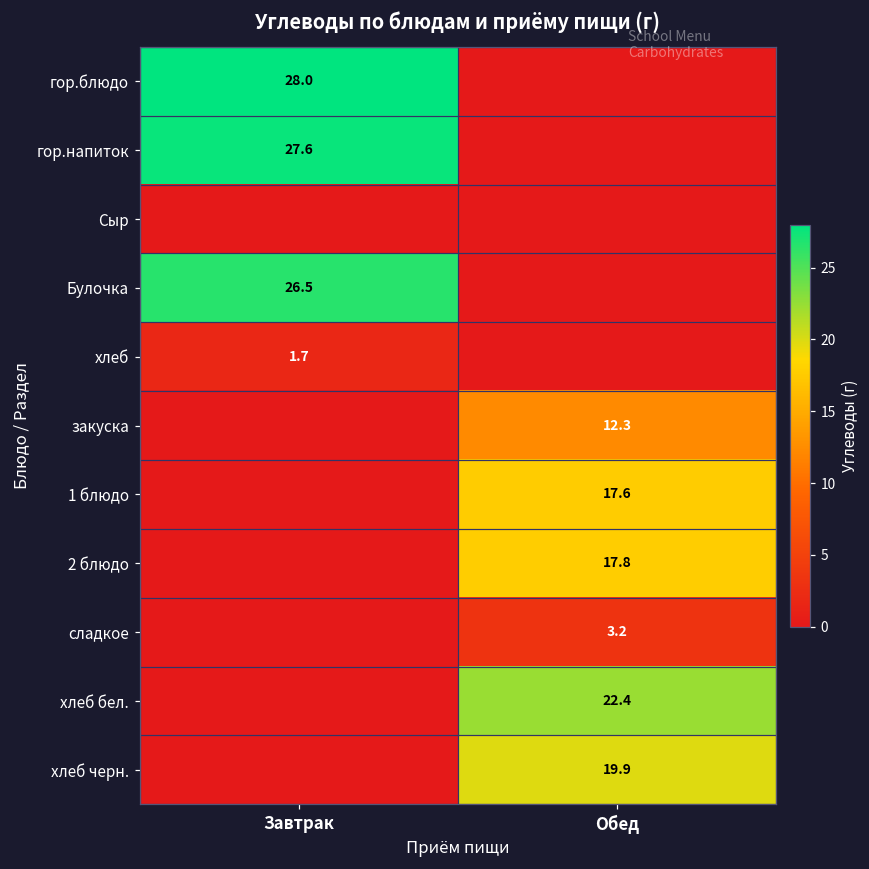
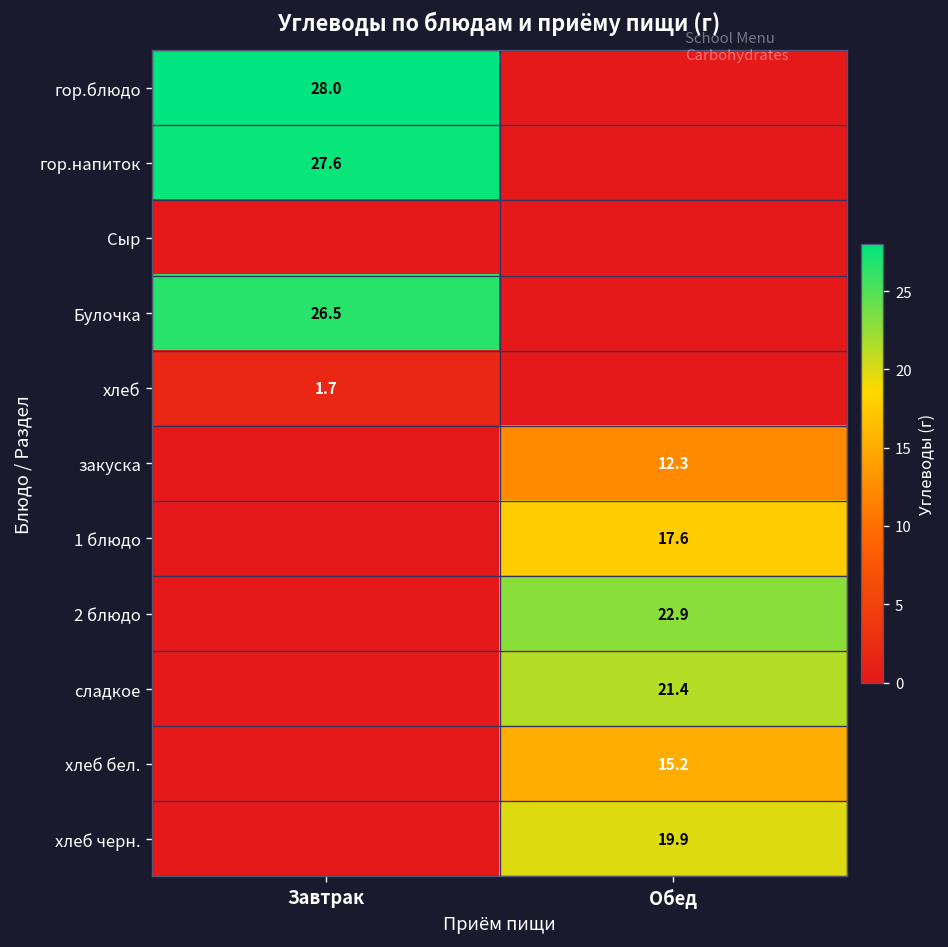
2 блюдо, Обед: 17.8 -> 22.9
сладкое, Обед: 3.2 -> 21.4
хлеб бел., Обед: 22.4 -> 15.2
